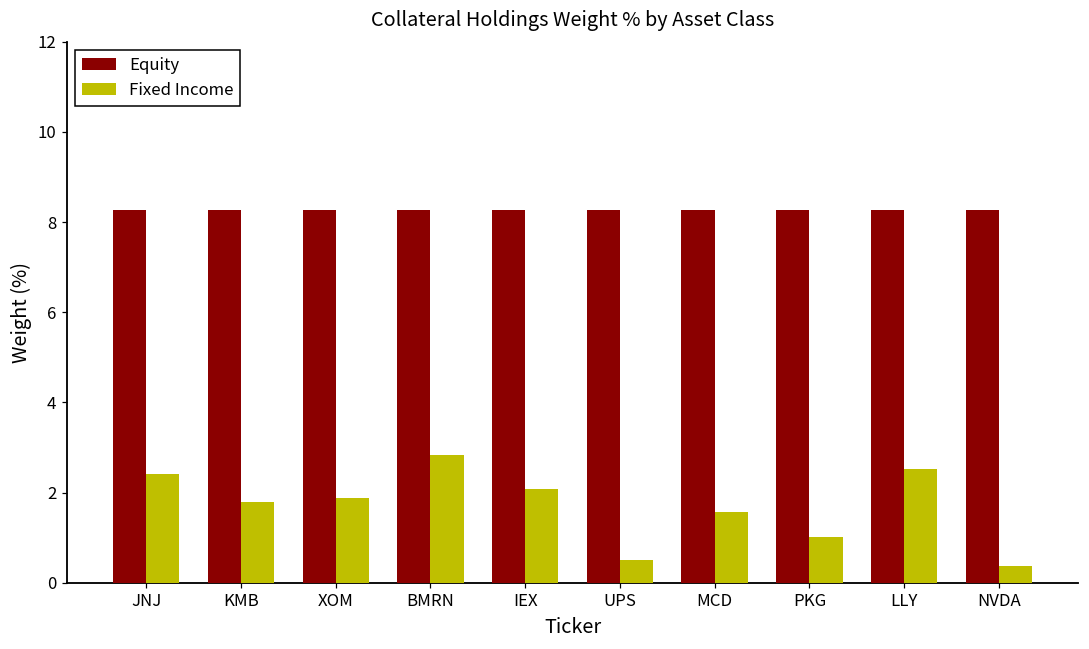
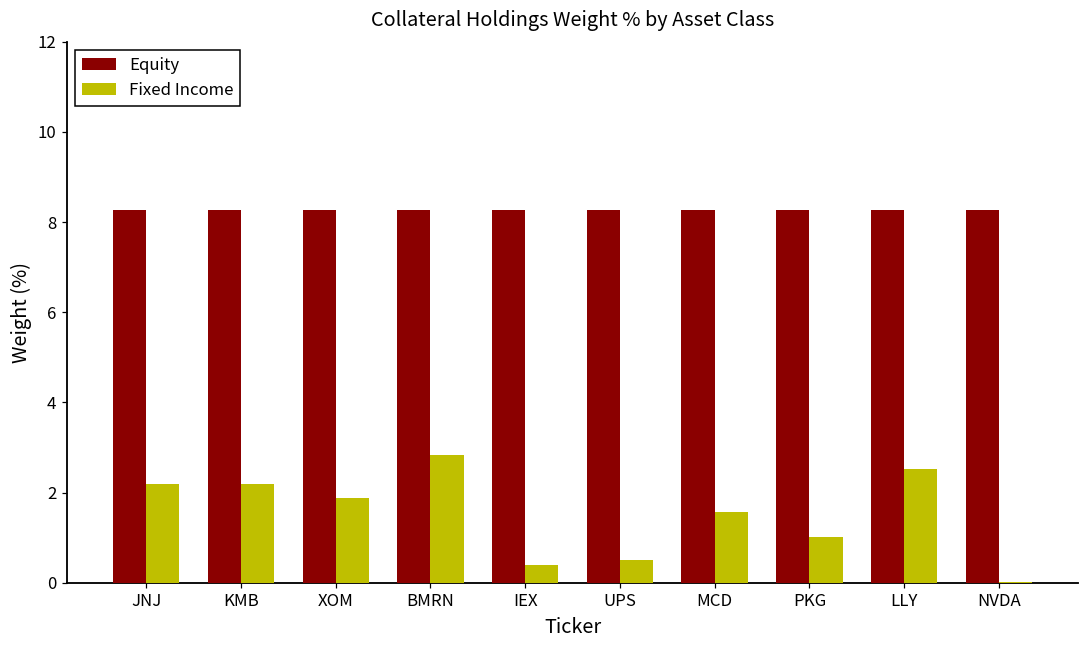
Fixed Income, JNJ: 2.4 -> 2.2
Fixed Income, KMB: 1.8 -> 2.2
Fixed Income, IEX: 2.1 -> 0.4
Fixed Income, NVDA: 0.4 -> 0.0
